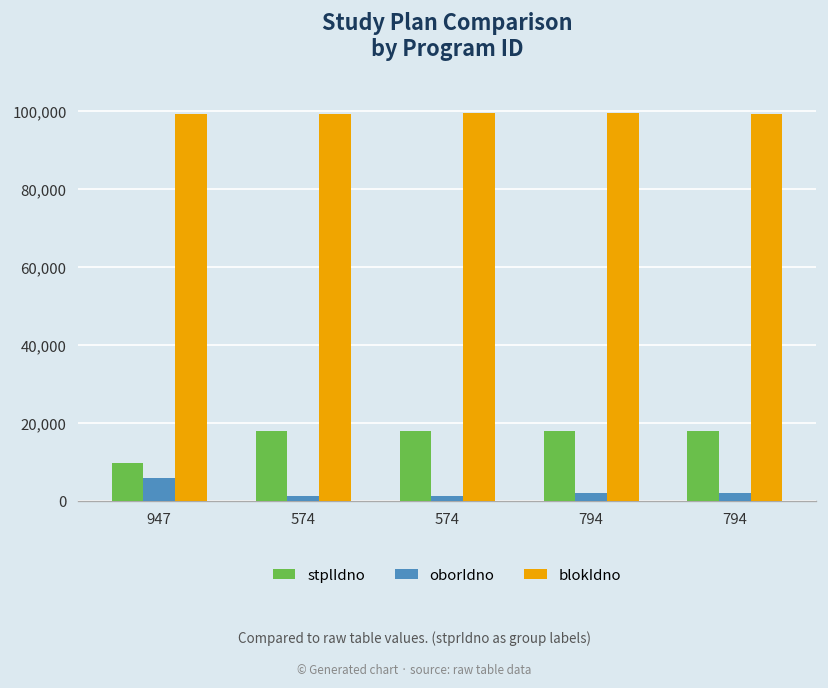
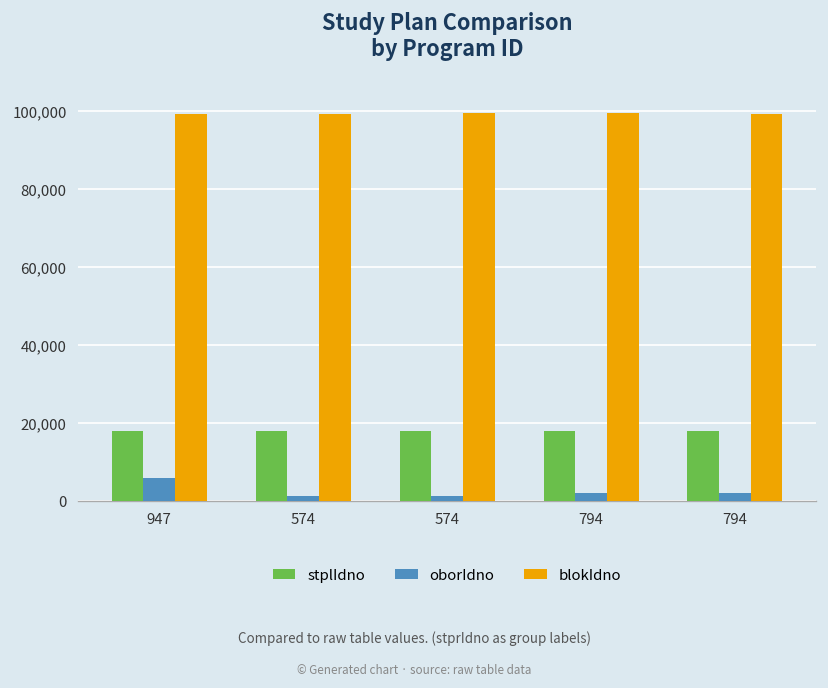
stplIdno, 947: 10,000 -> 18,000
